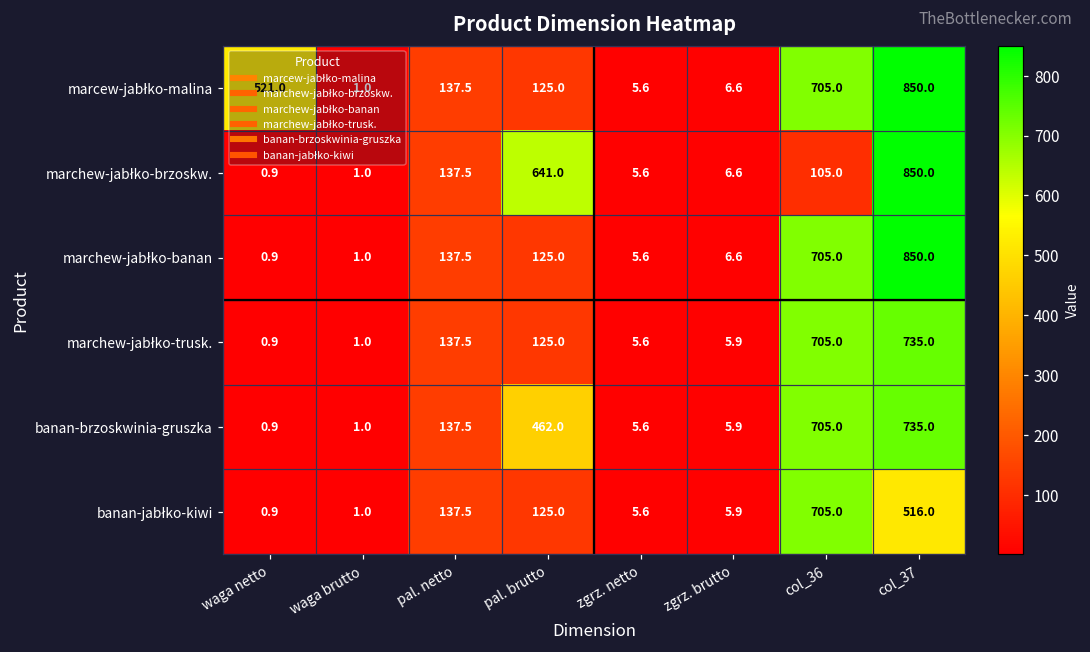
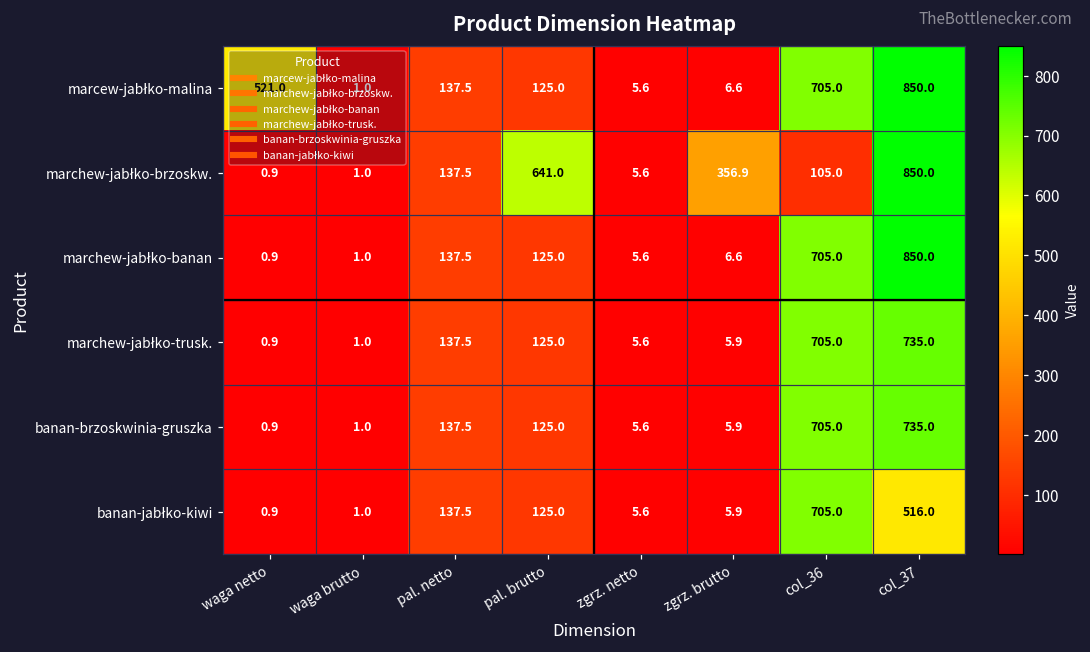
marchew-jabłko-brzoskw., zgrz. brutto: 6.6 -> 356.9
banan-brzoskwinia-gruszka, pal. brutto: 462.0 -> 125.0
